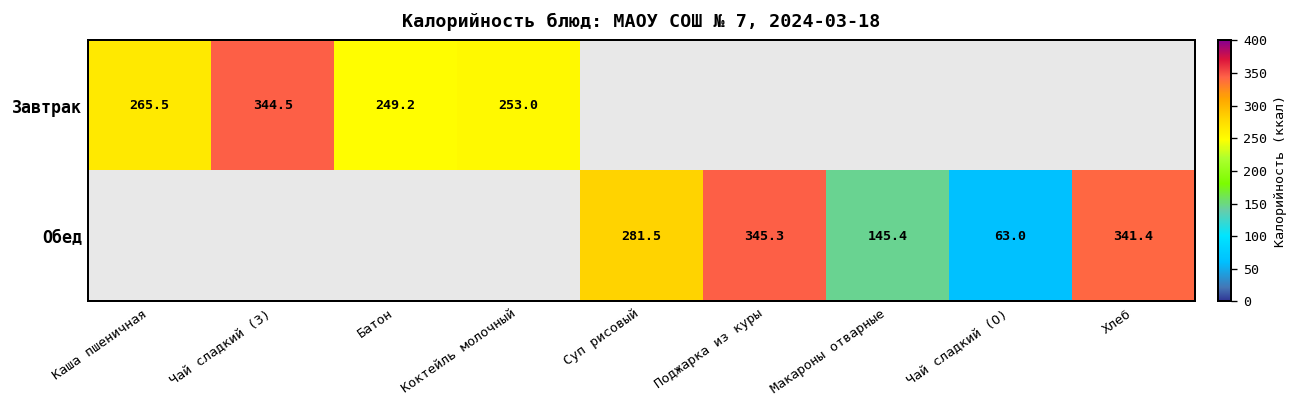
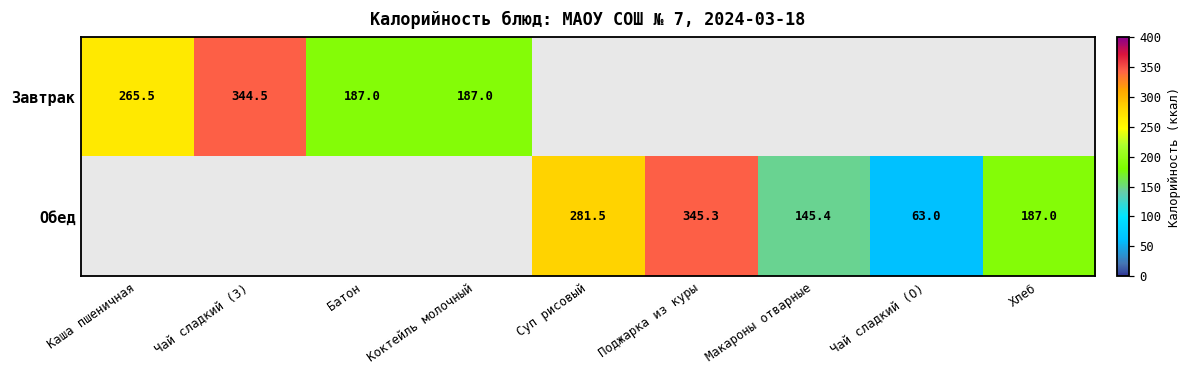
Завтрак, Батон: 249.2 -> 187.0
Завтрак, Коктейль молочный: 253.0 -> 187.0
Обед, Хлеб: 341.4 -> 187.0
